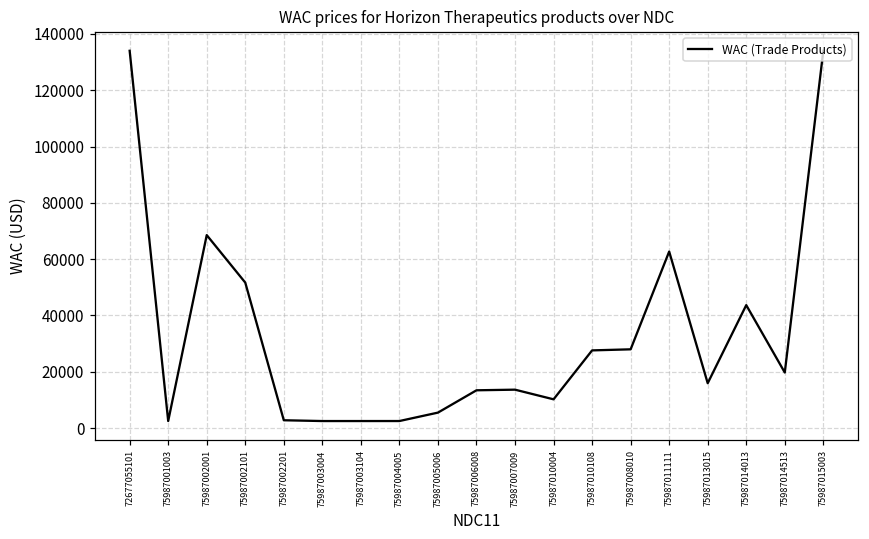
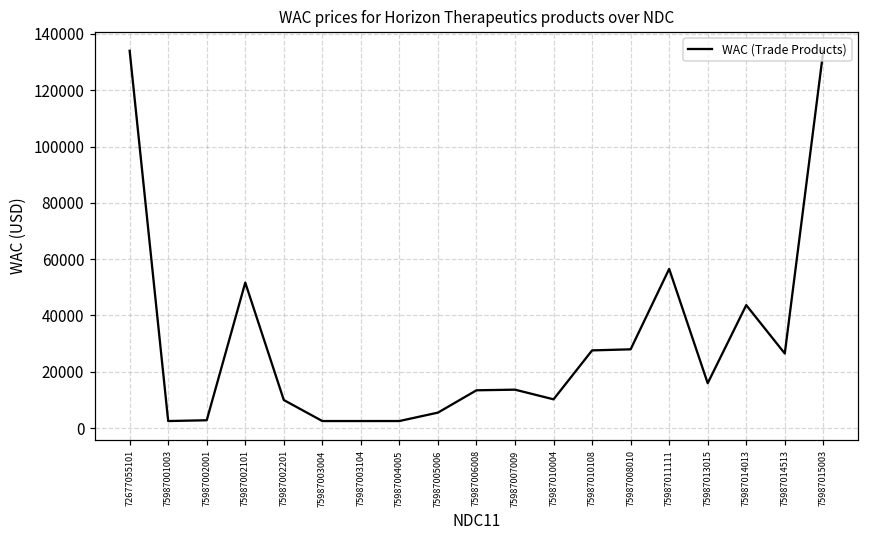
75987002001: 69000 -> 3000
75987002201: 3000 -> 10000
75987011111: 63000 -> 57000
75987014513: 20000 -> 26000
